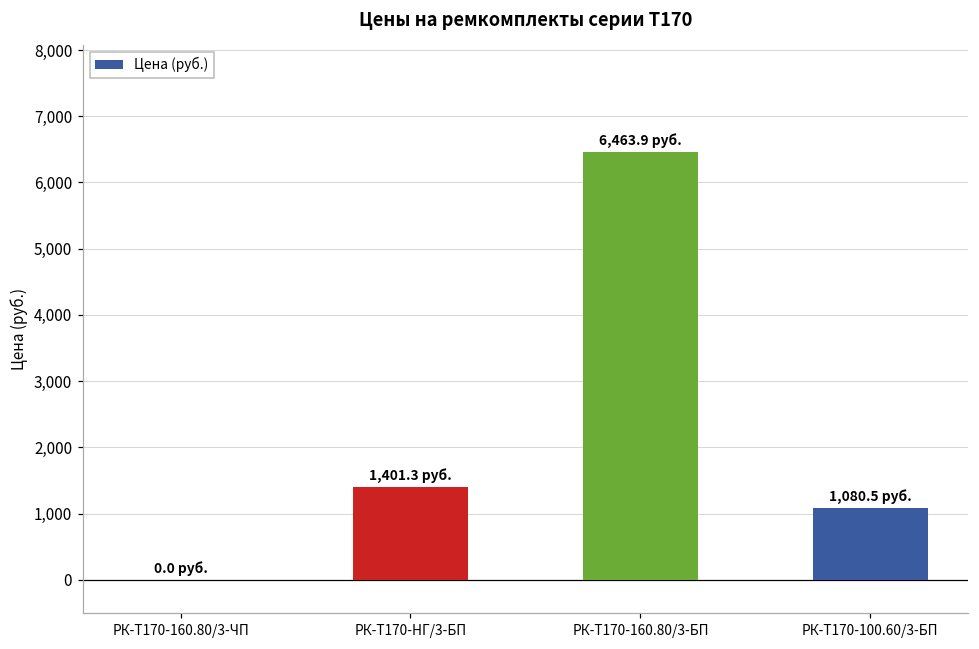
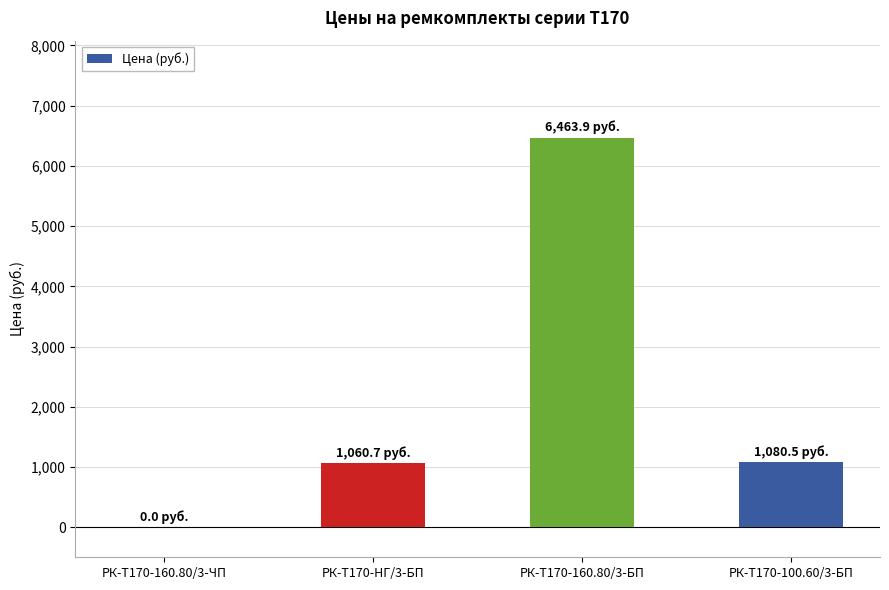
РК-Т170-НГ/3-БП: 1,401.3 -> 1,060.7
